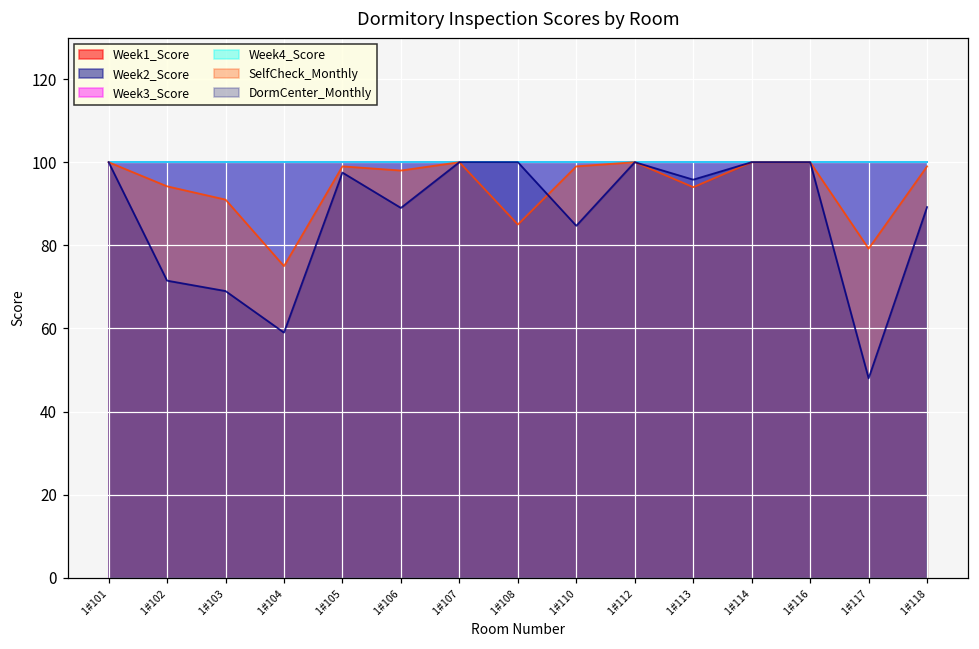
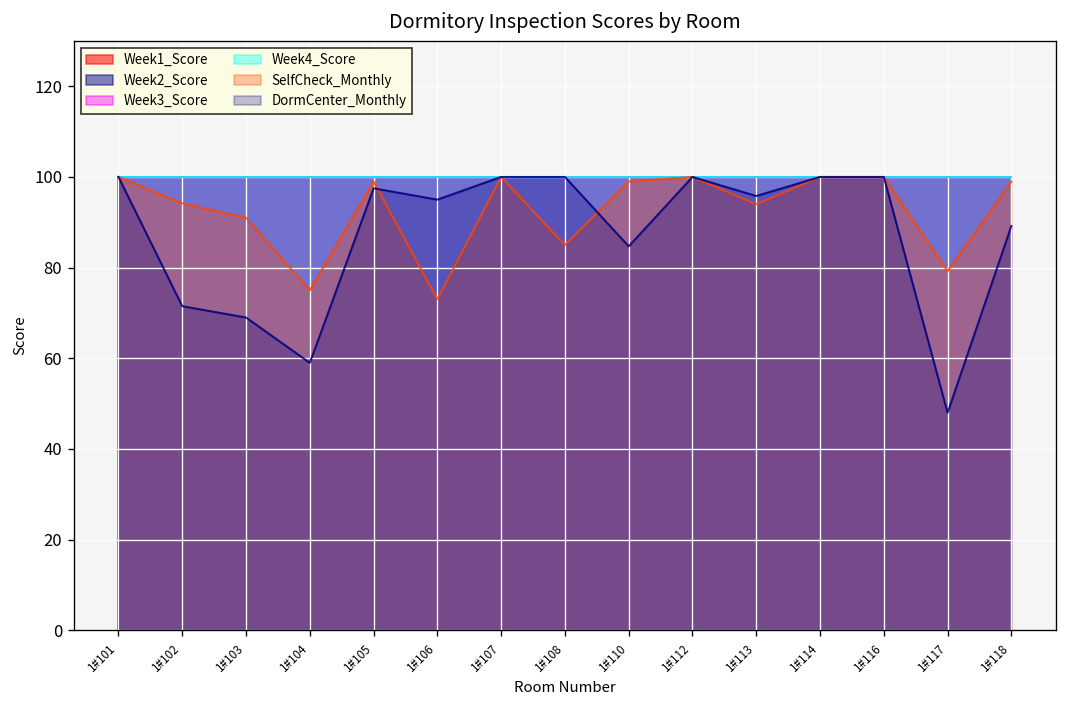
SelfCheck_Monthly, 1#106: 98 -> 73
DormCenter_Monthly, 1#106: 89 -> 95
